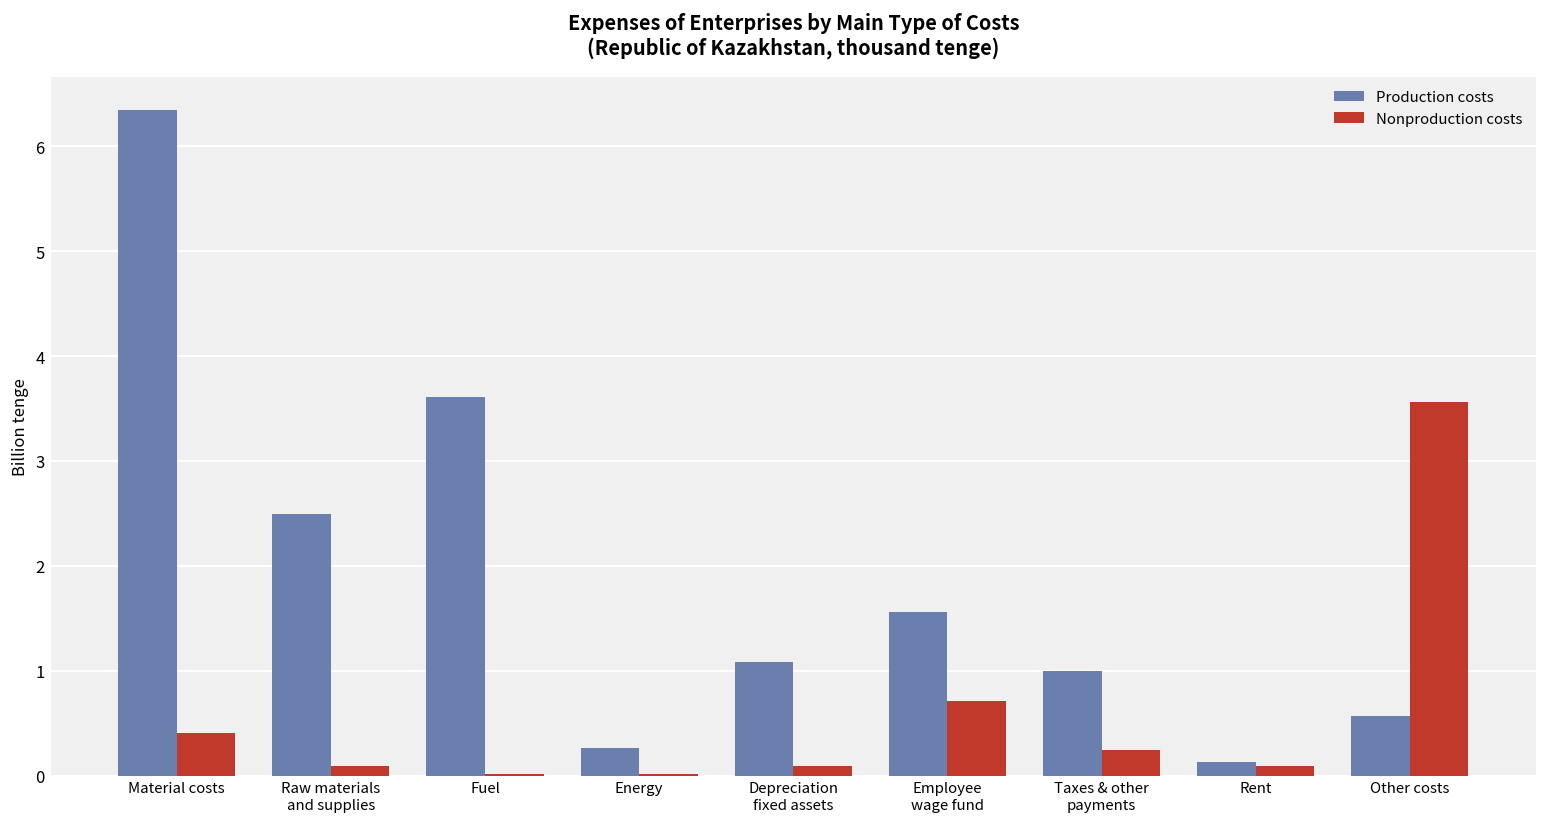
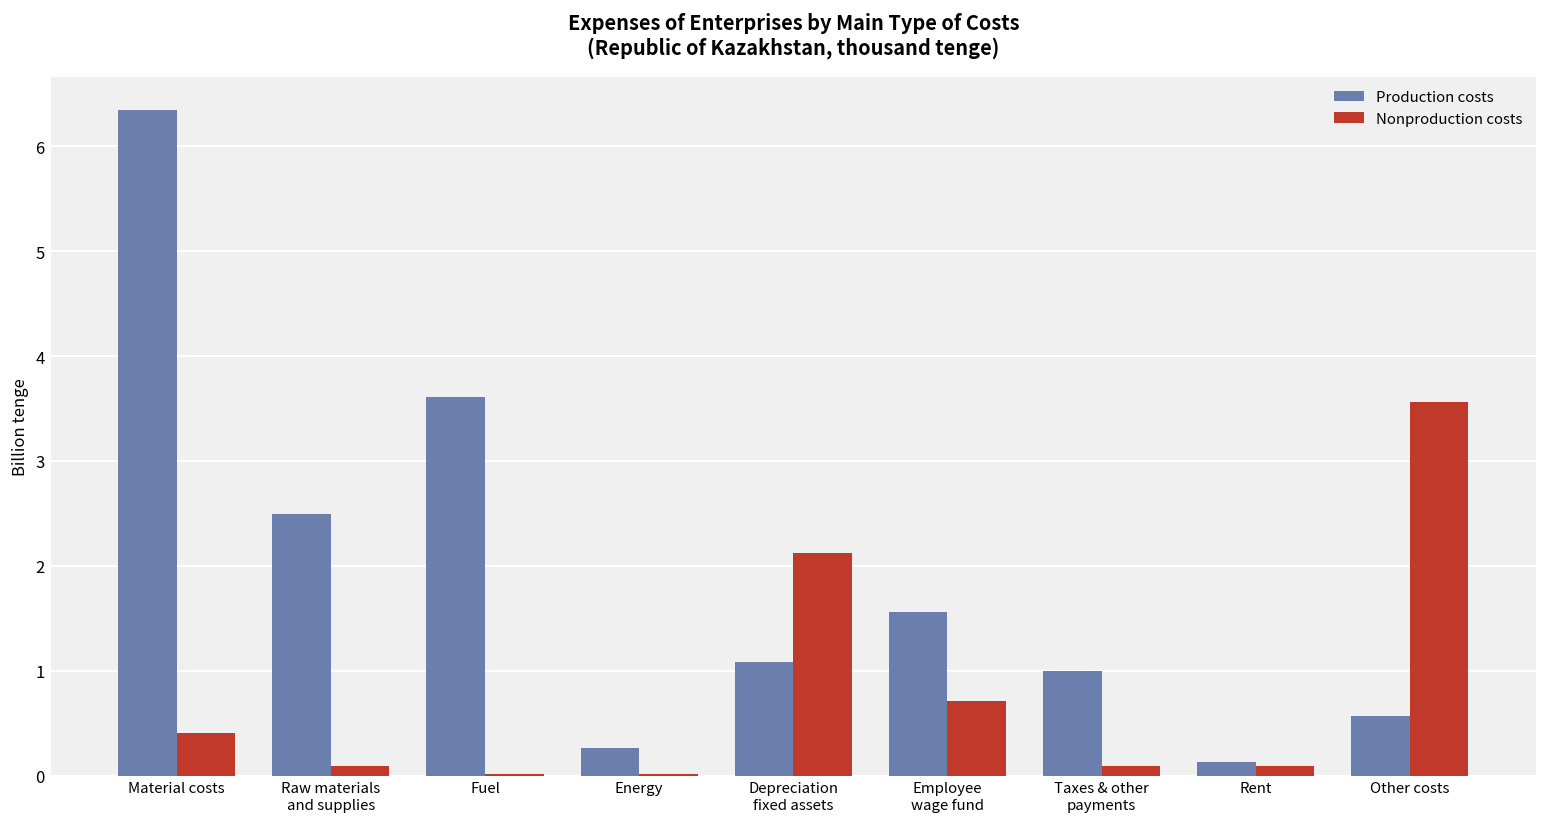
Nonproduction costs, Depreciation fixed assets: 0.1 -> 2.1
Nonproduction costs, Taxes & other payments: 0.2 -> 0.1
